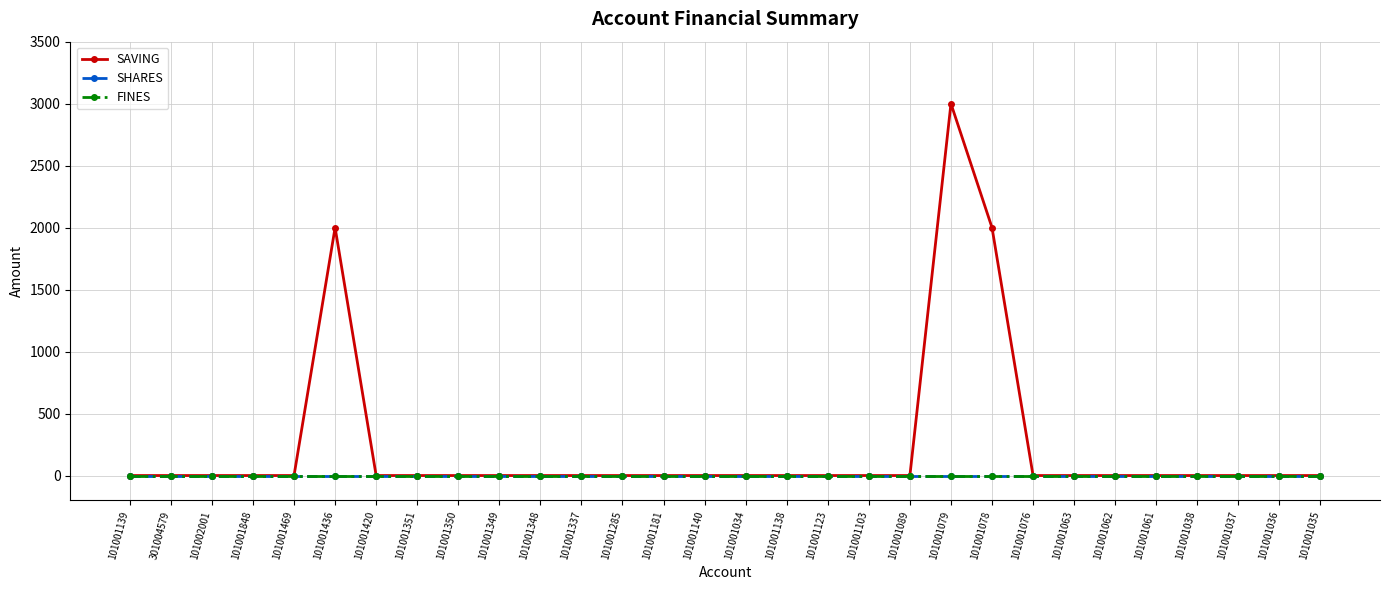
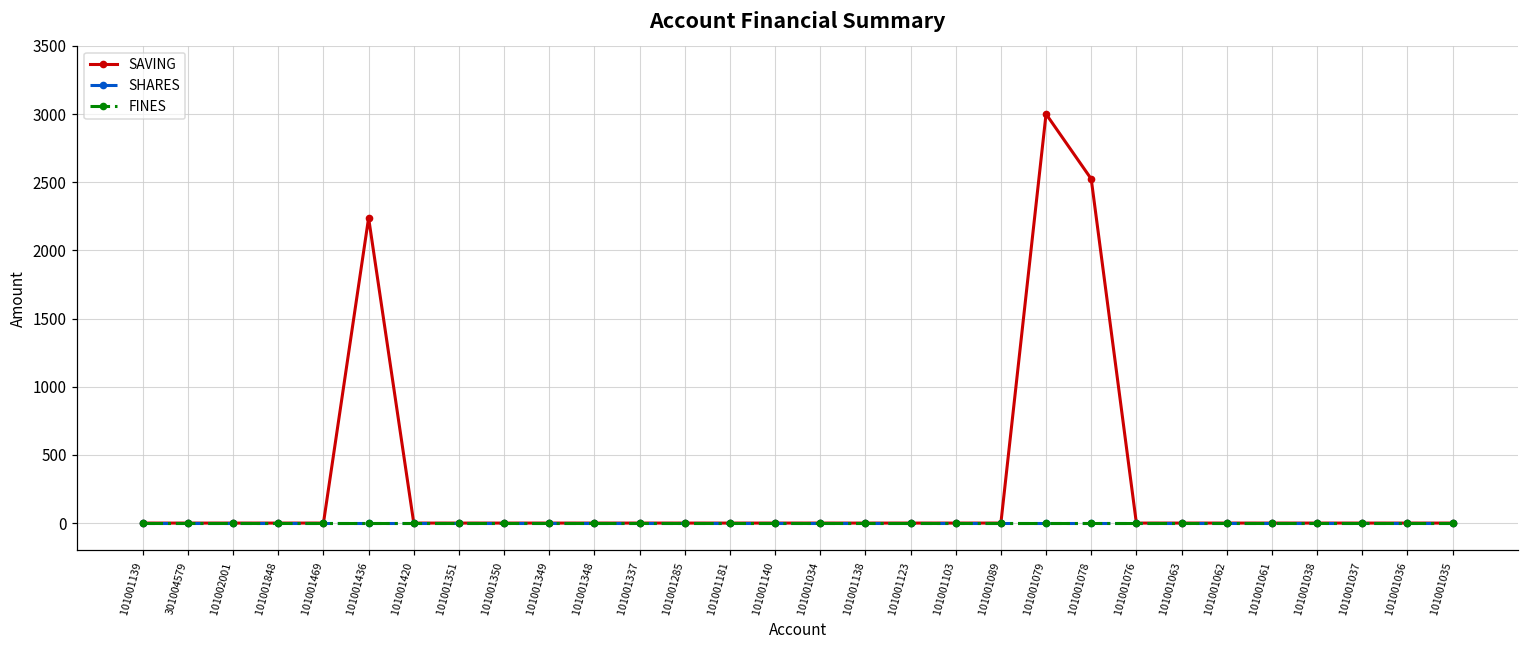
SAVING, 101001436: 2000 -> 2240
SAVING, 101001078: 2000 -> 2520
